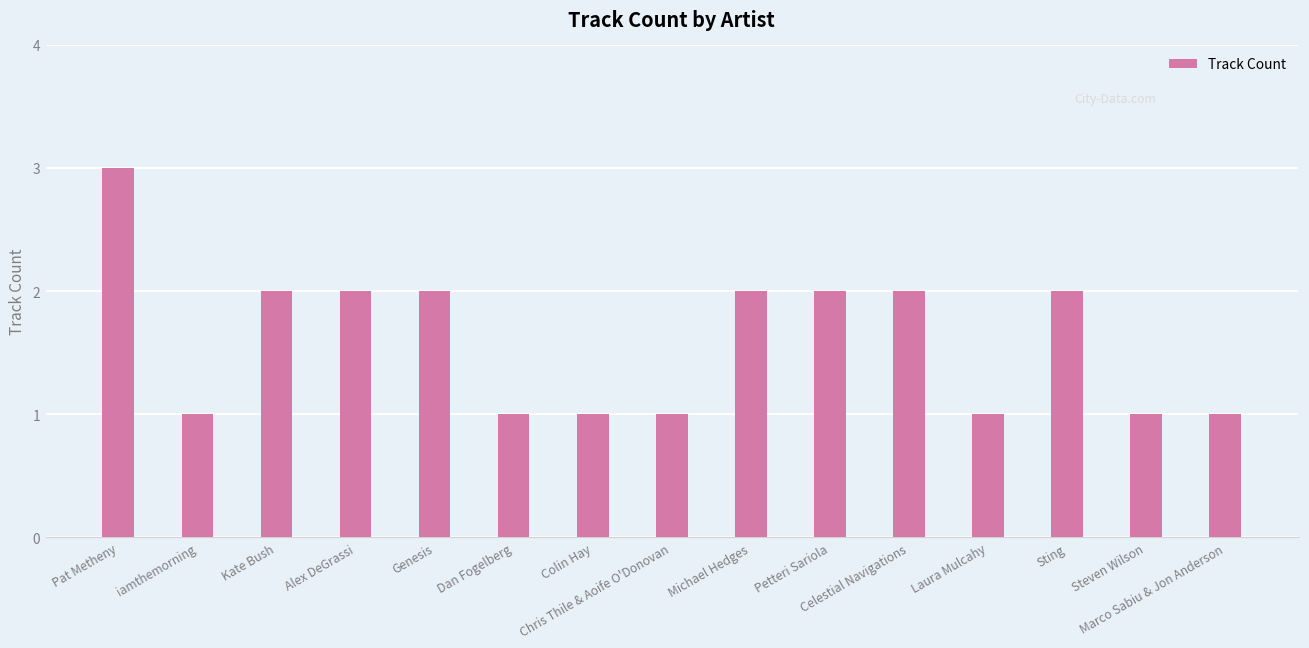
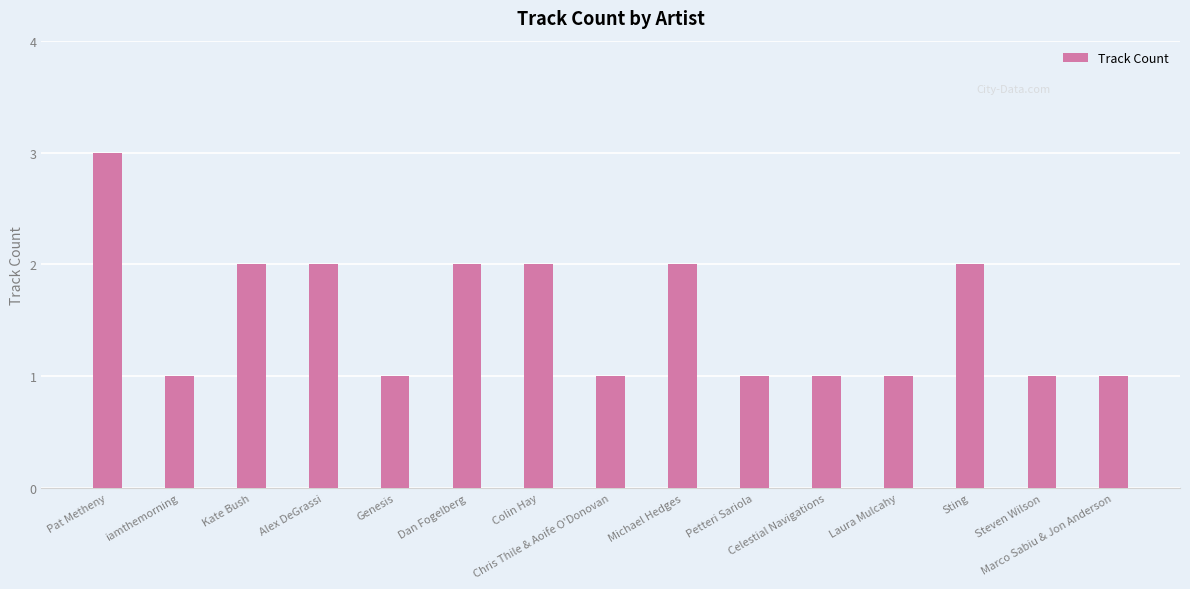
Genesis: 2 -> 1
Dan Fogelberg: 1 -> 2
Colin Hay: 1 -> 2
Petteri Sariola: 2 -> 1
Celestial Navigations: 2 -> 1
